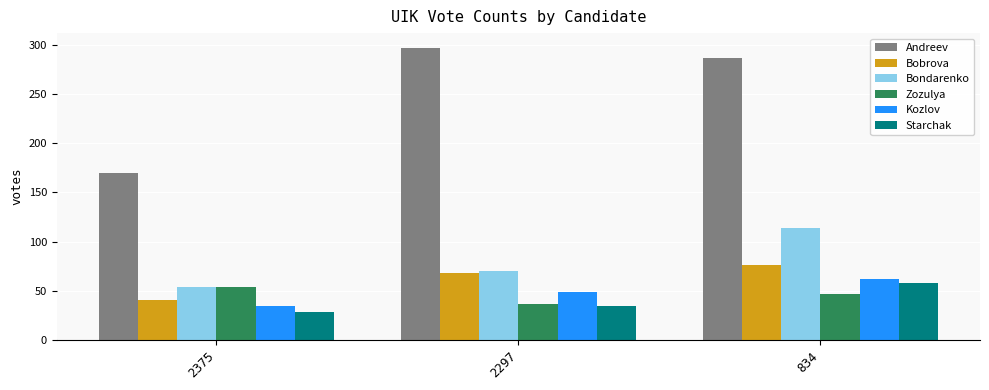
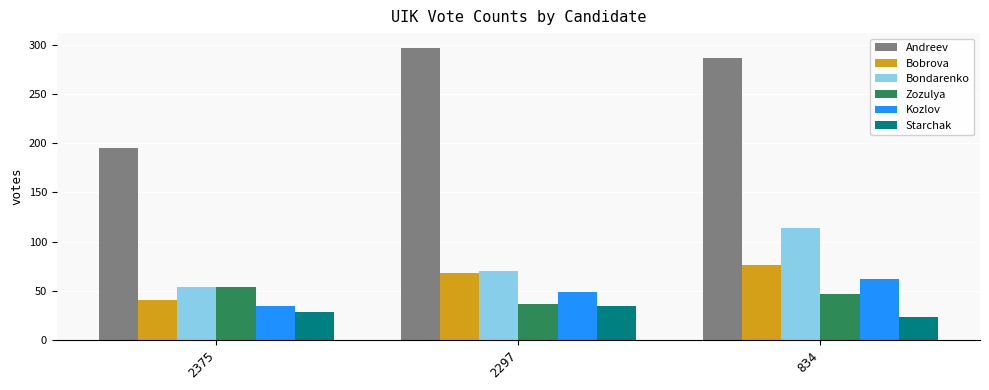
Andreev, 2375: 170 -> 200
Starchak, 834: 60 -> 20
